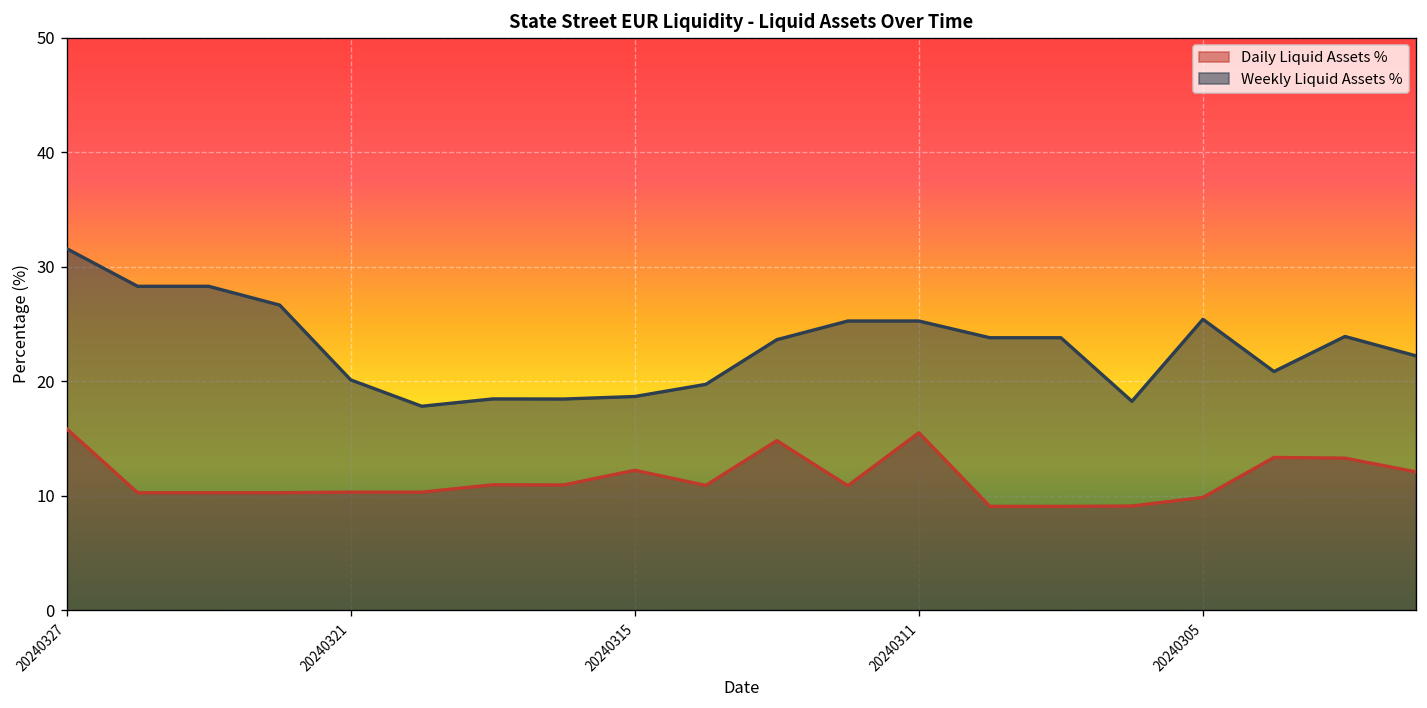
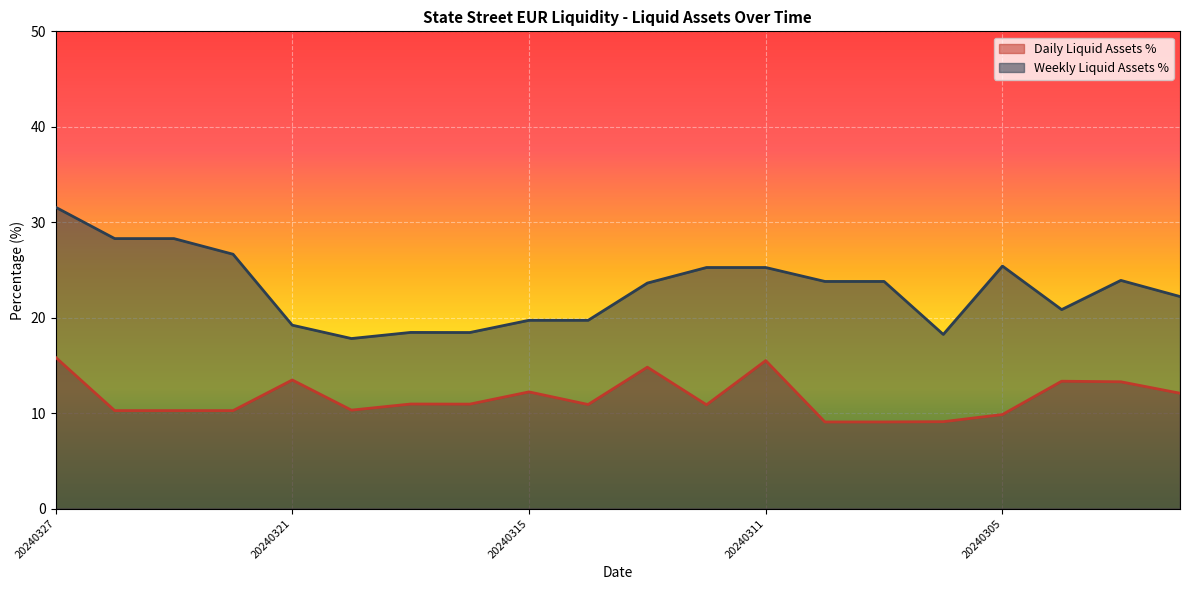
Daily Liquid Assets %, 20240321: 10 -> 13
Weekly Liquid Assets %, 20240321: 20 -> 19
Weekly Liquid Assets %, 20240315: 19 -> 20
